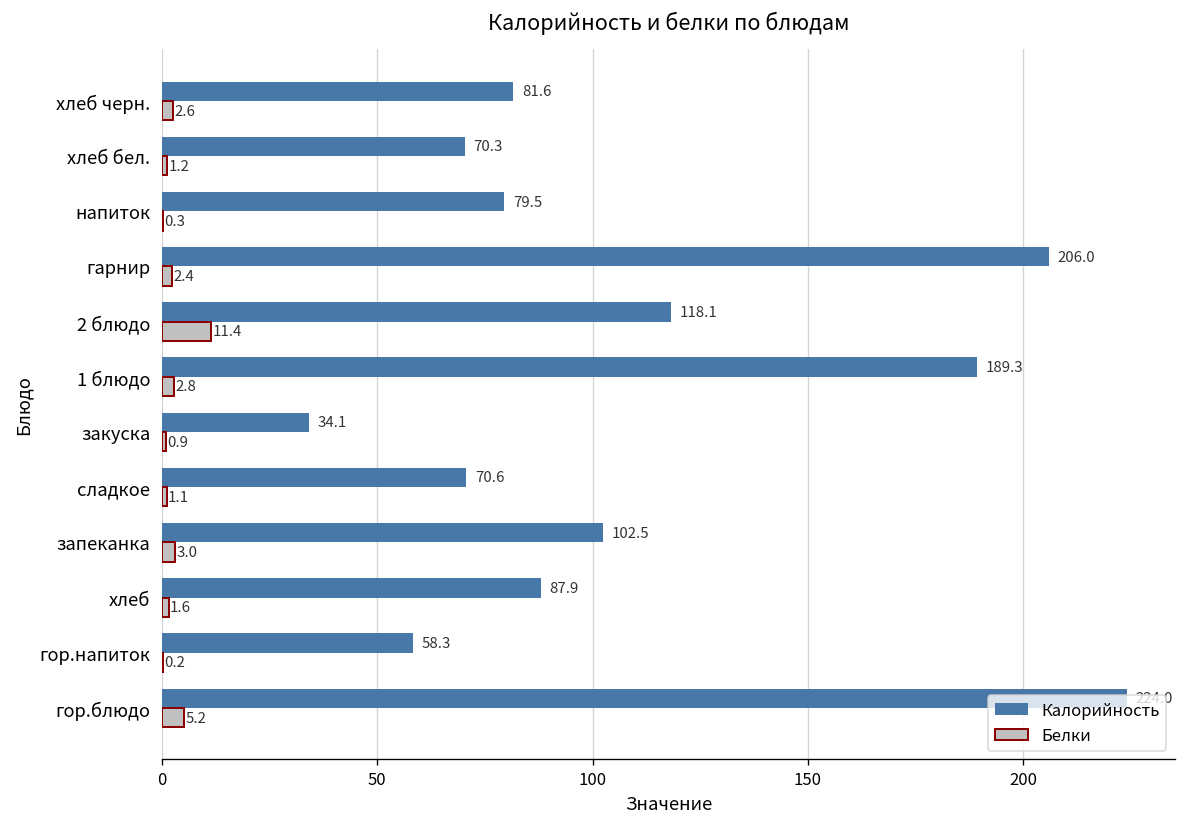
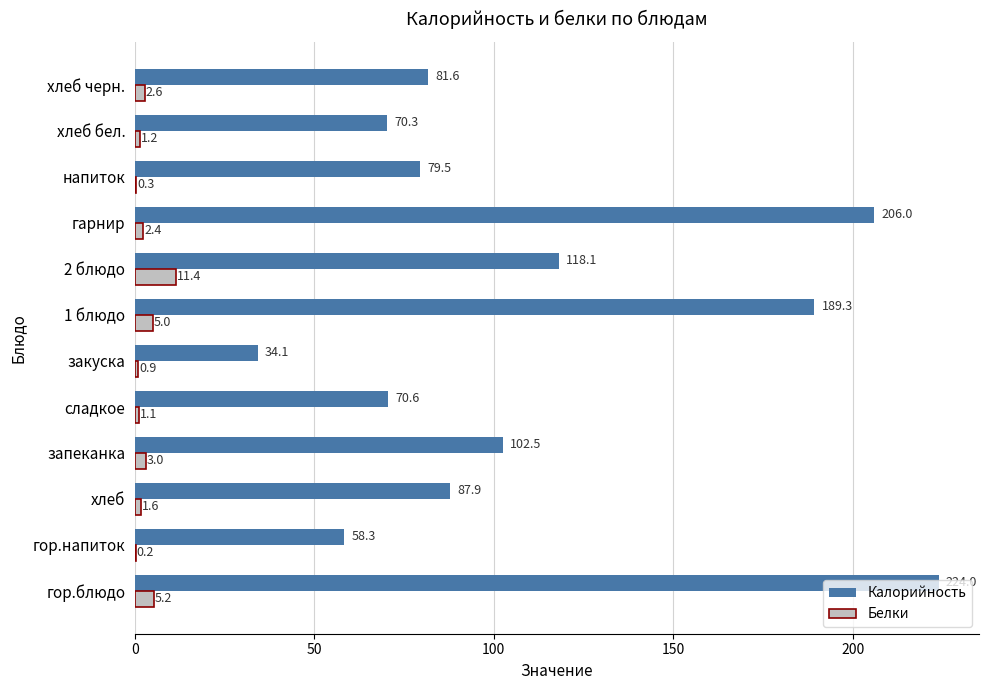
Белки, 1 блюдо: 2.8 -> 5.0
